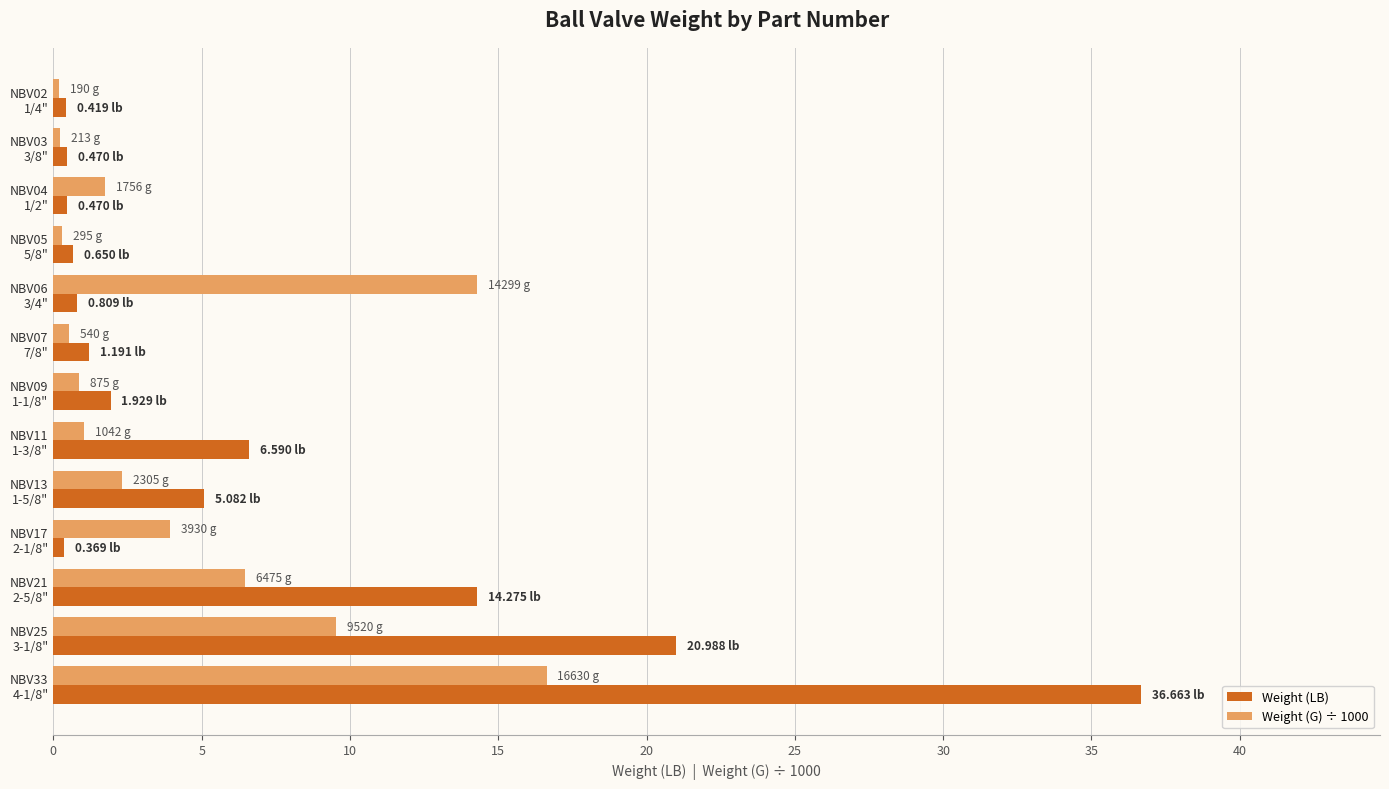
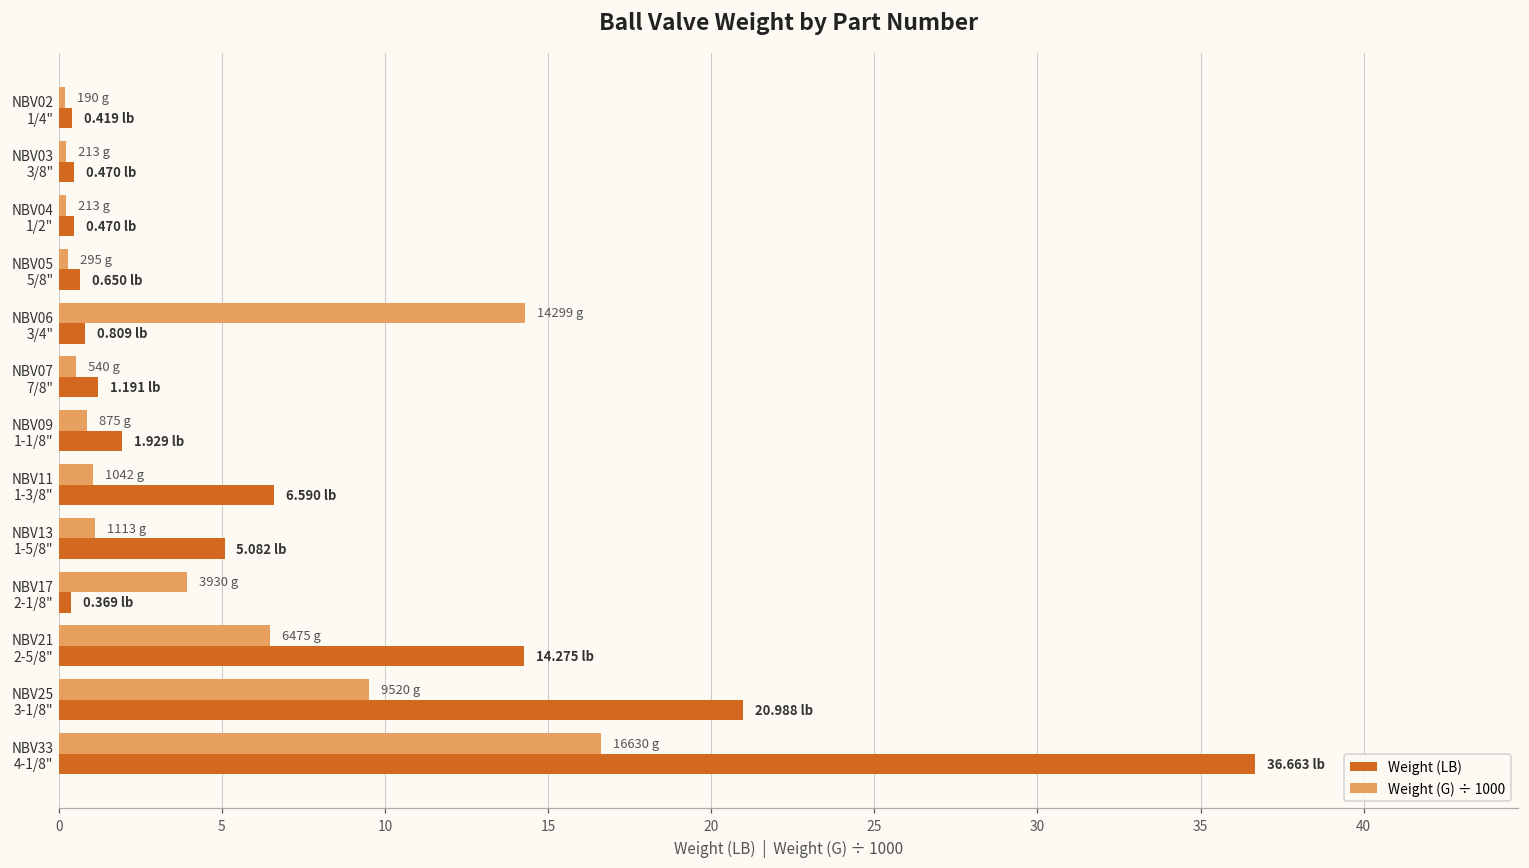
Weight (G) ÷ 1000, NBV04 1/2": 1756 -> 213
Weight (G) ÷ 1000, NBV13 1-5/8": 2305 -> 1113
